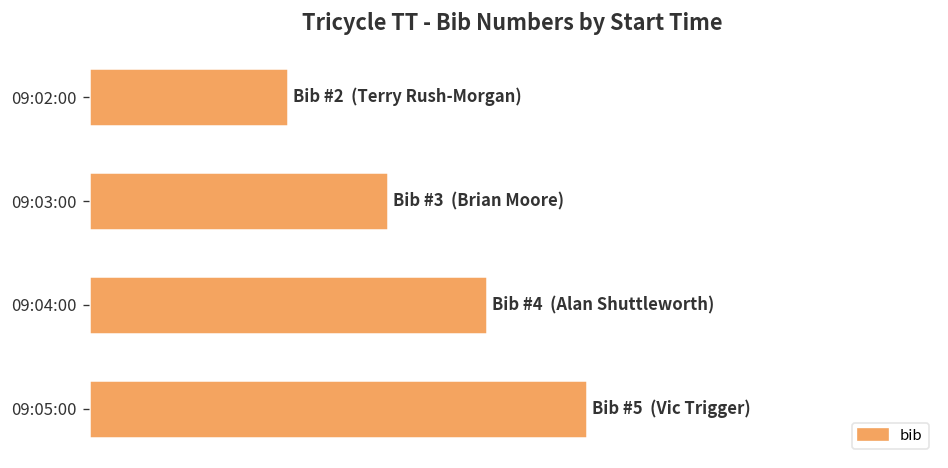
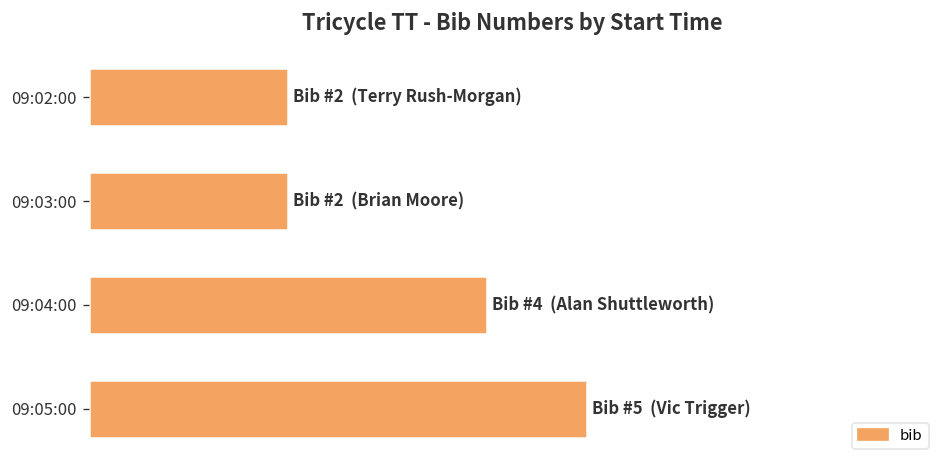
09:03:00: 3 -> 2
